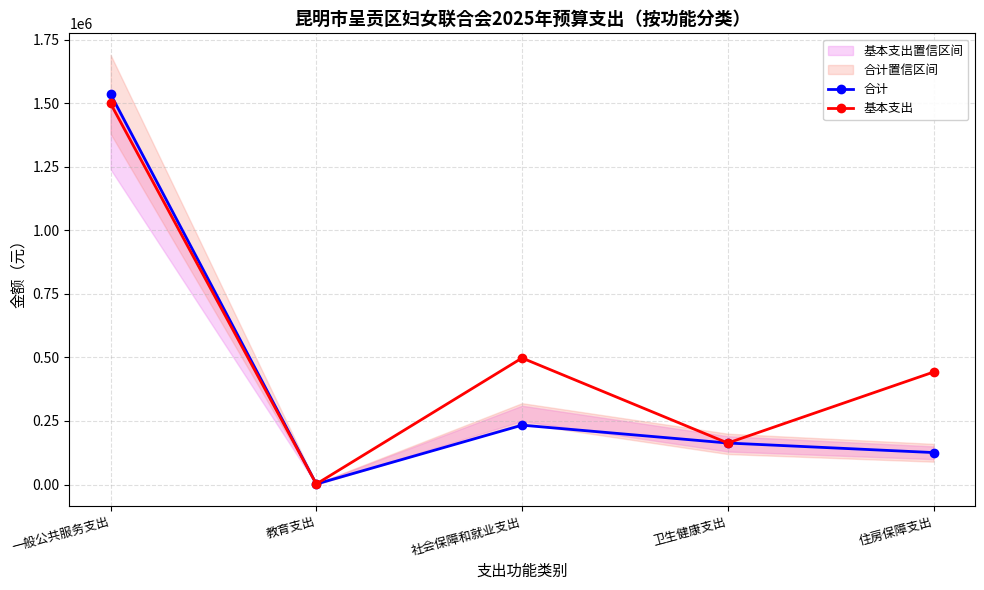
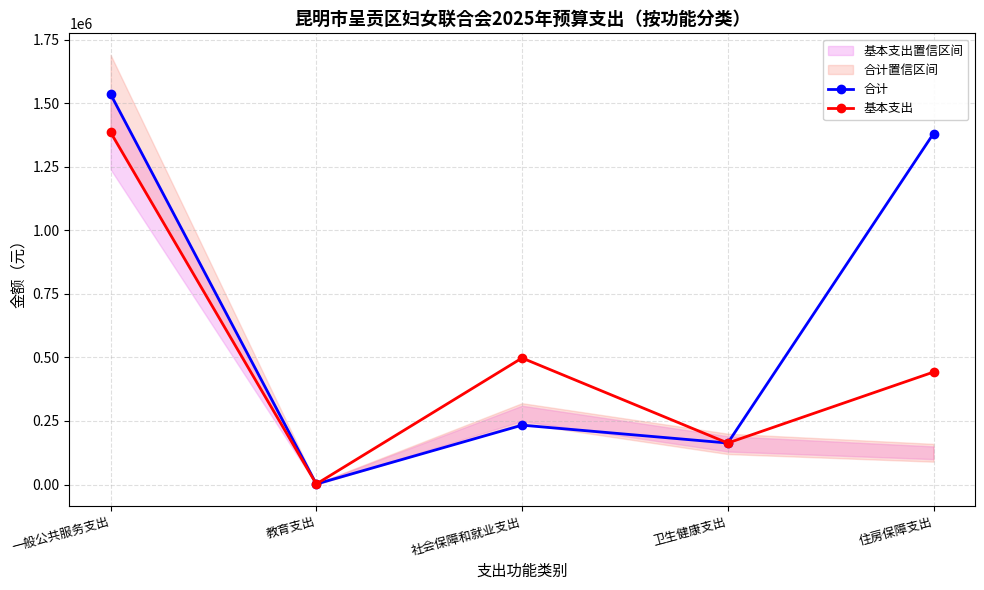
基本支出, 一般公共服务支出: 1500000 -> 1390000
合计, 住房保障支出: 130000 -> 1380000
